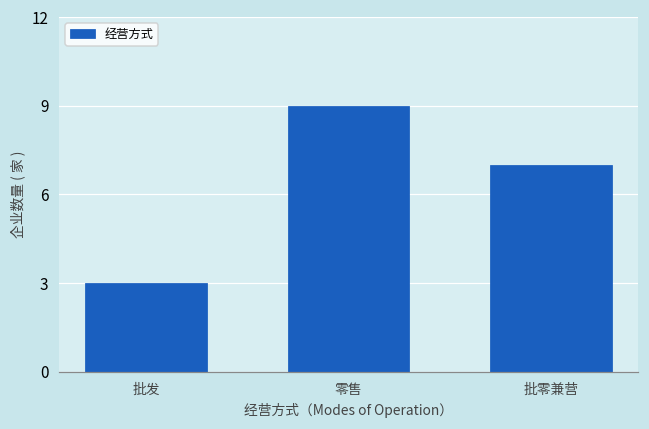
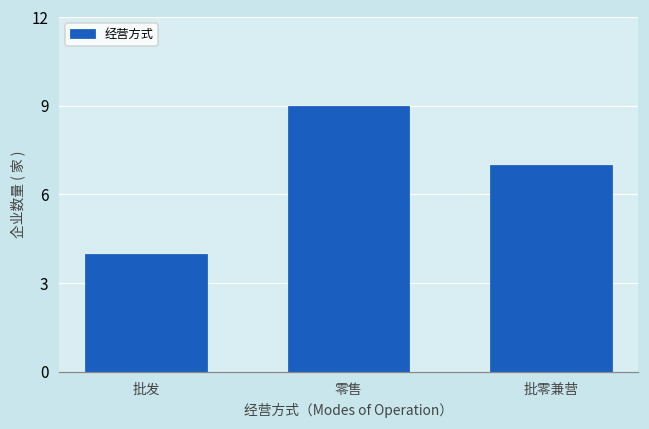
批发: 3 -> 4
